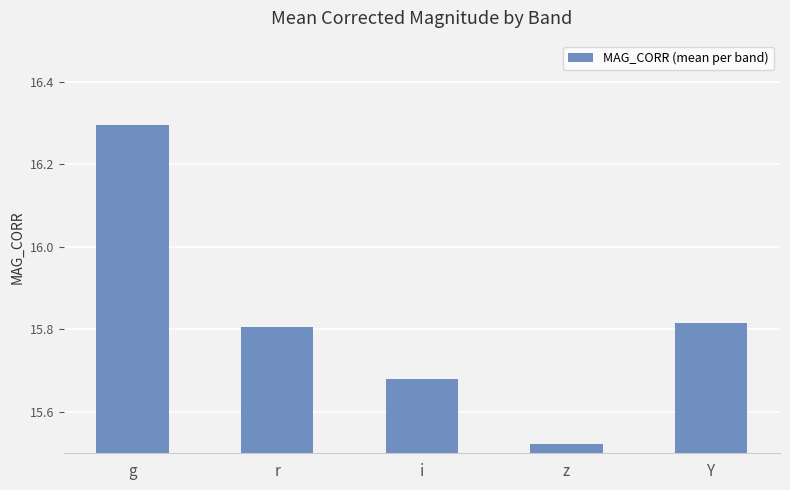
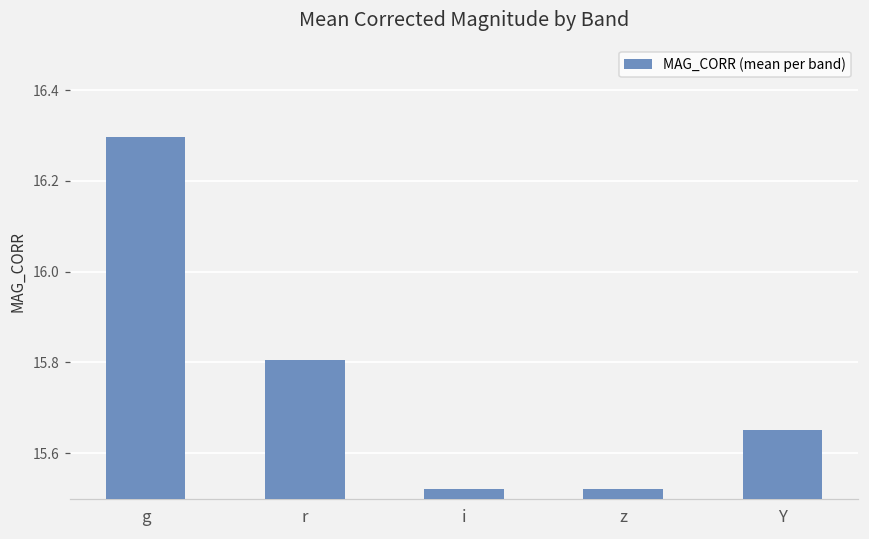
i: 15.68 -> 15.52
Y: 15.82 -> 15.65
